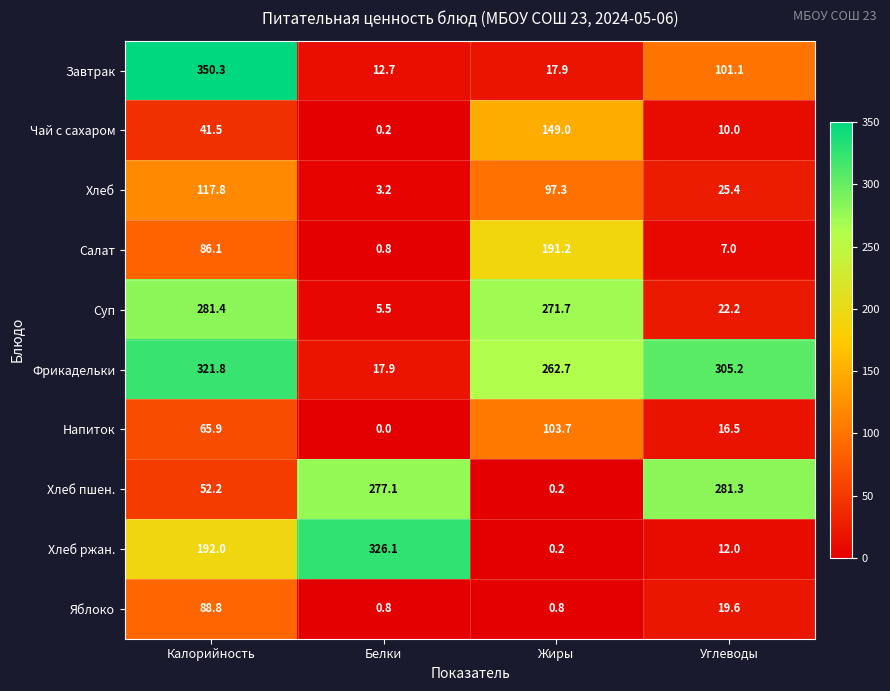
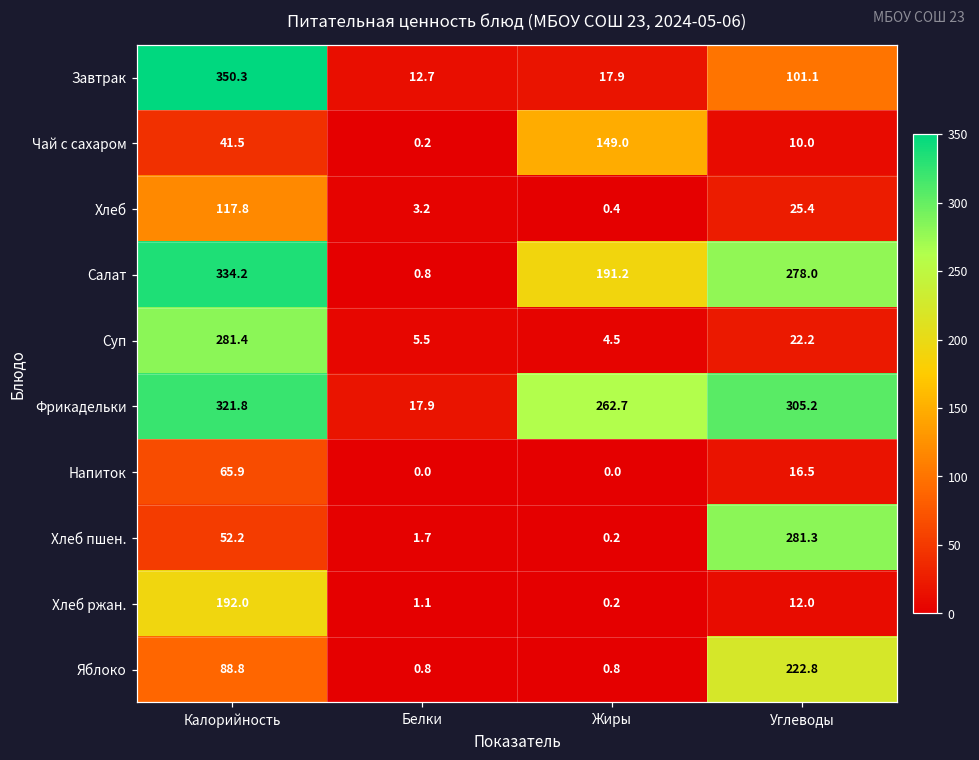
Хлеб, Жиры: 97.3 -> 0.4
Салат, Калорийность: 86.1 -> 334.2
Салат, Углеводы: 7.0 -> 278.0
Суп, Жиры: 271.7 -> 4.5
Напиток, Жиры: 103.7 -> 0.0
Хлеб пшен., Белки: 277.1 -> 1.7
Хлеб ржан., Белки: 326.1 -> 1.1
Яблоко, Углеводы: 19.6 -> 222.8
